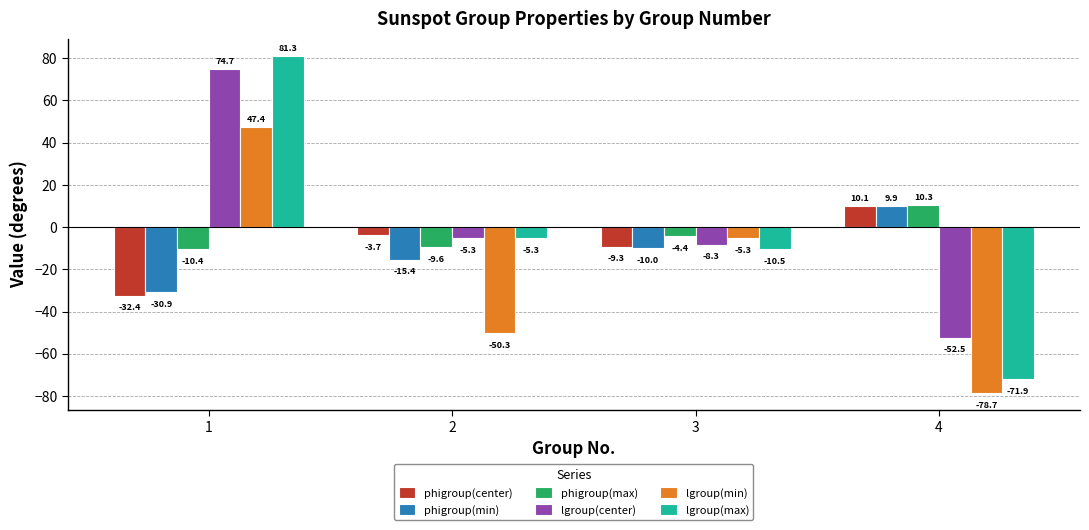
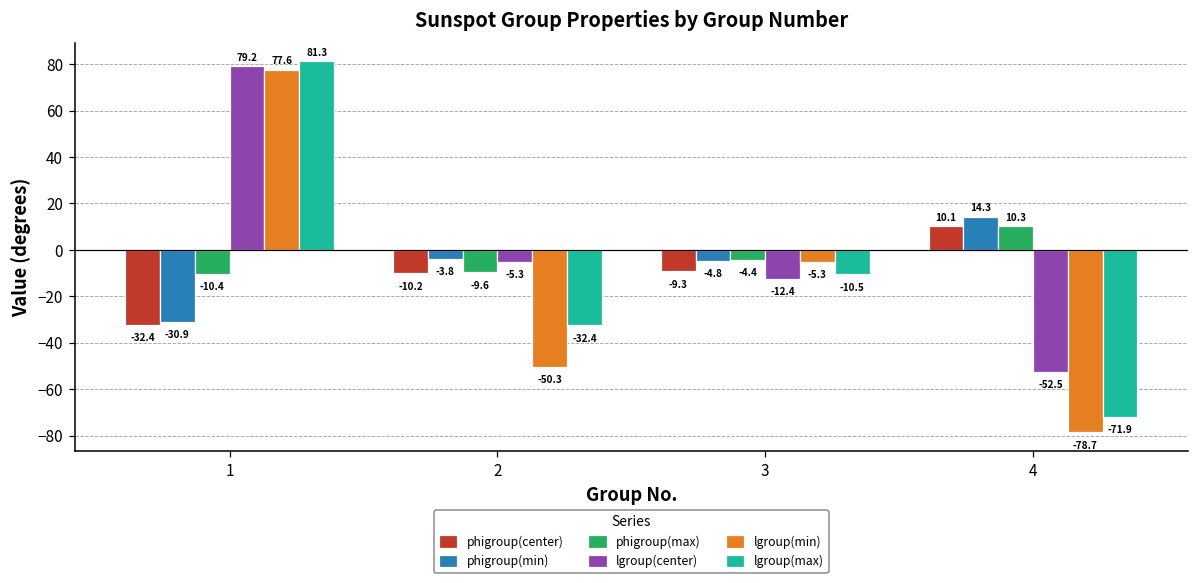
lgroup(center), 1: 74.7 -> 79.2
lgroup(min), 1: 47.4 -> 77.6
phigroup(center), 2: -3.7 -> -10.2
phigroup(min), 2: -15.4 -> -3.8
lgroup(max), 2: -5.3 -> -32.4
phigroup(min), 3: -10.0 -> -4.8
lgroup(center), 3: -8.3 -> -12.4
phigroup(min), 4: 9.9 -> 14.3
